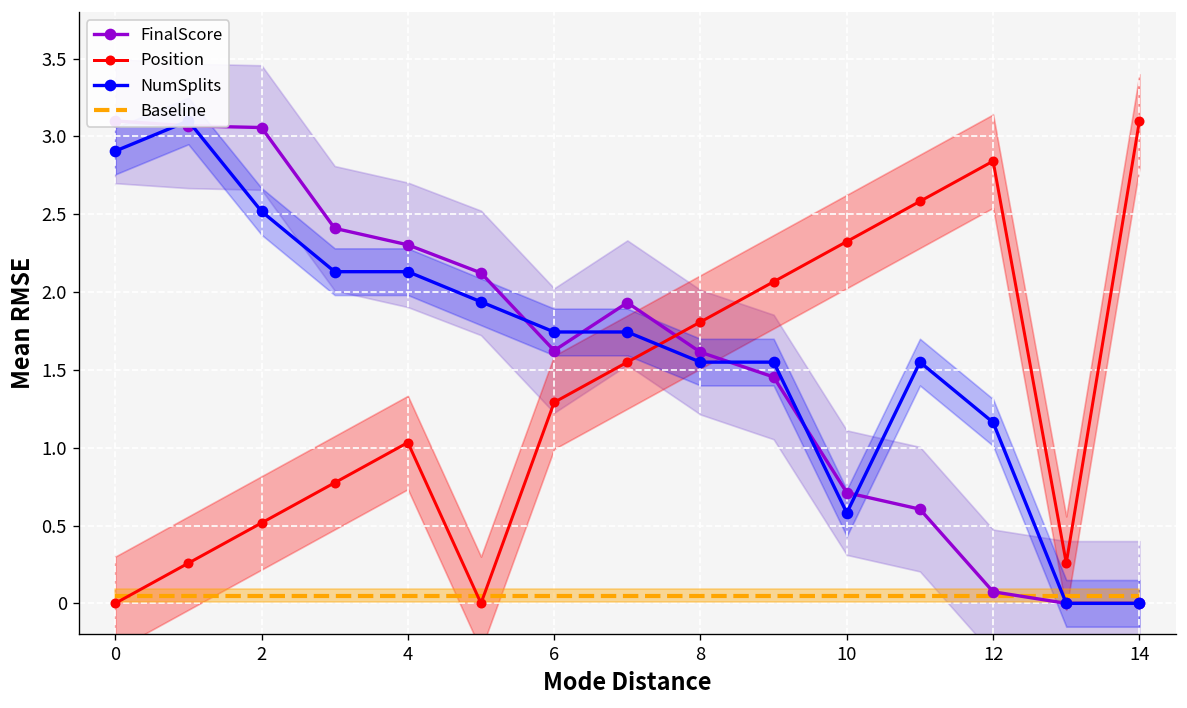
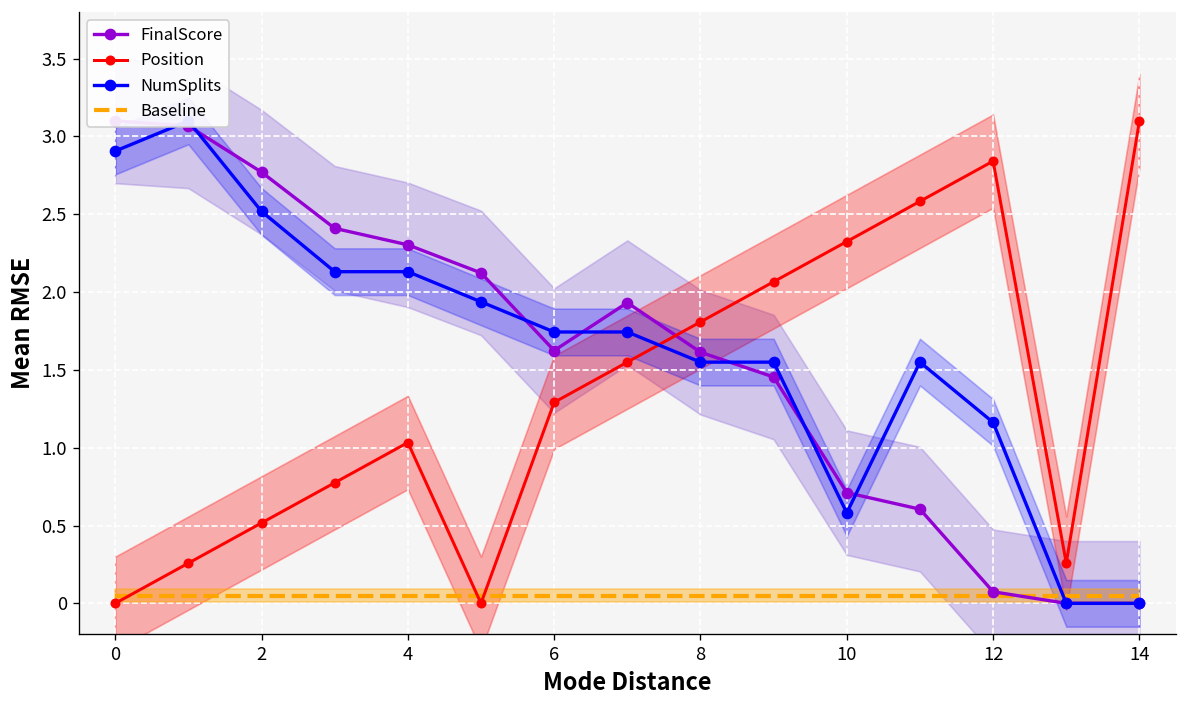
FinalScore, 2: 3.06 -> 2.77
